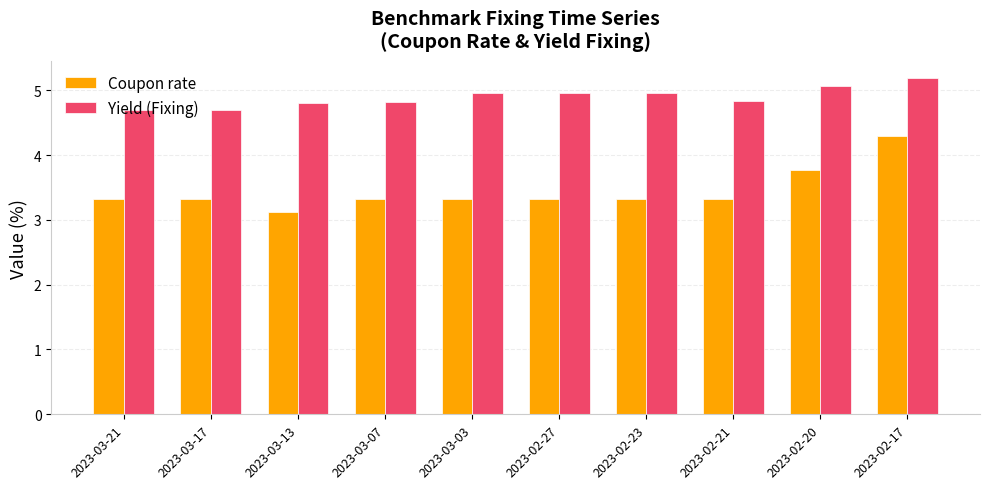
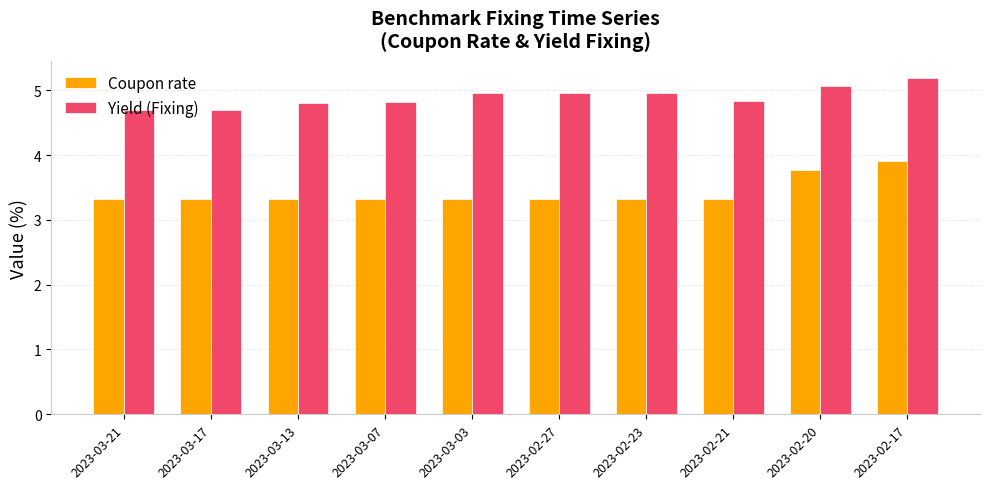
Coupon rate, 2023-03-13: 3.1 -> 3.3
Coupon rate, 2023-02-17: 4.3 -> 3.9
